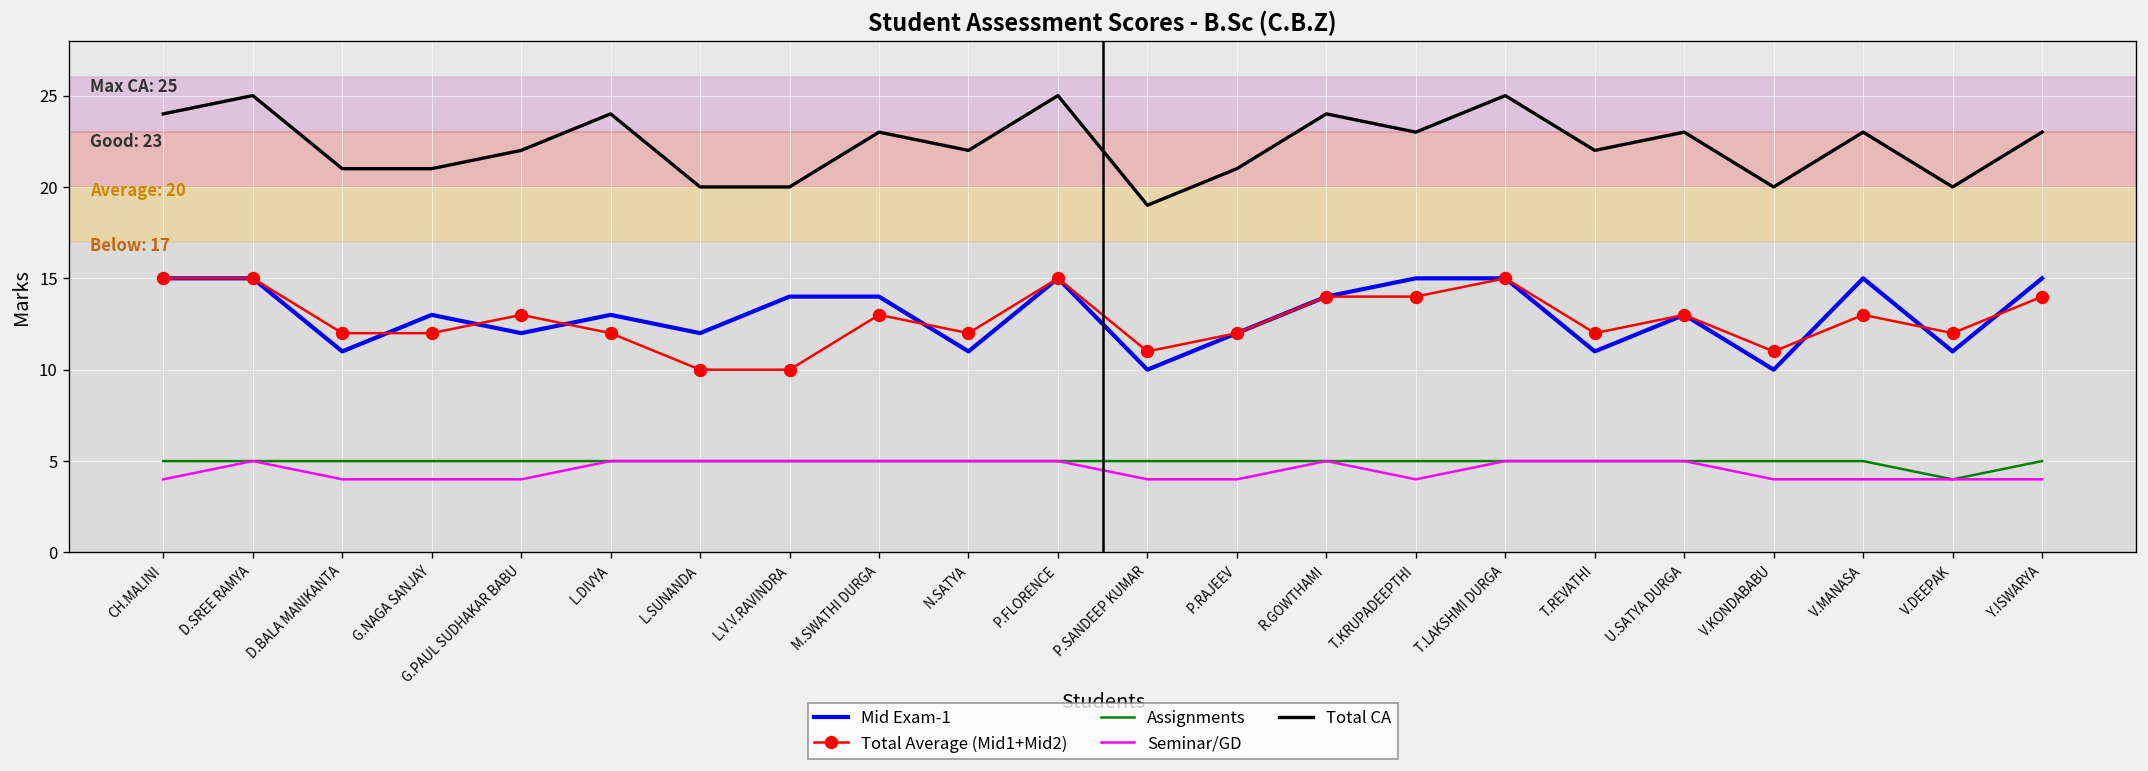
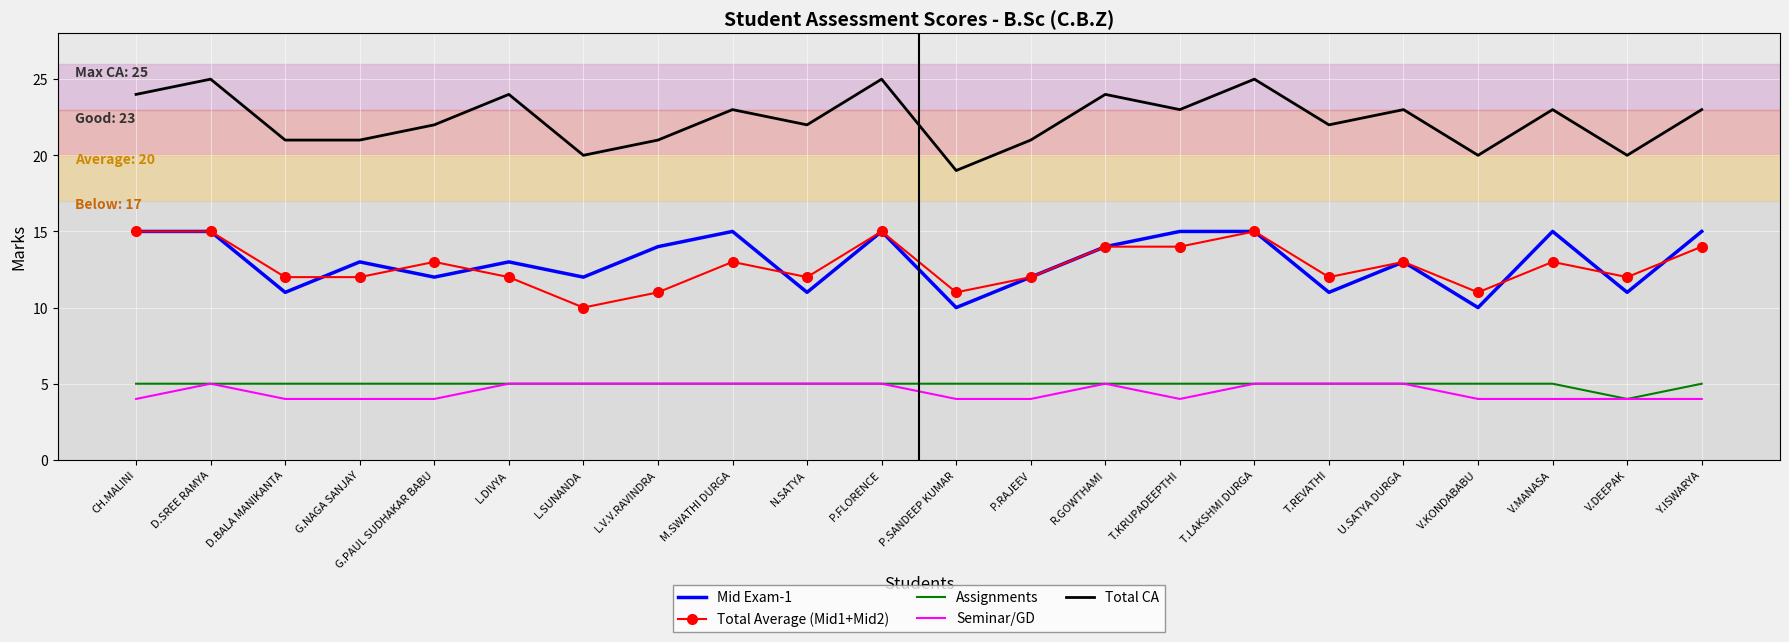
Total Average (Mid1+Mid2), L.V.V.RAVINDRA: 10 -> 11
Total CA, L.V.V.RAVINDRA: 20 -> 21
Mid Exam-1, M.SWATHI DURGA: 14 -> 15
